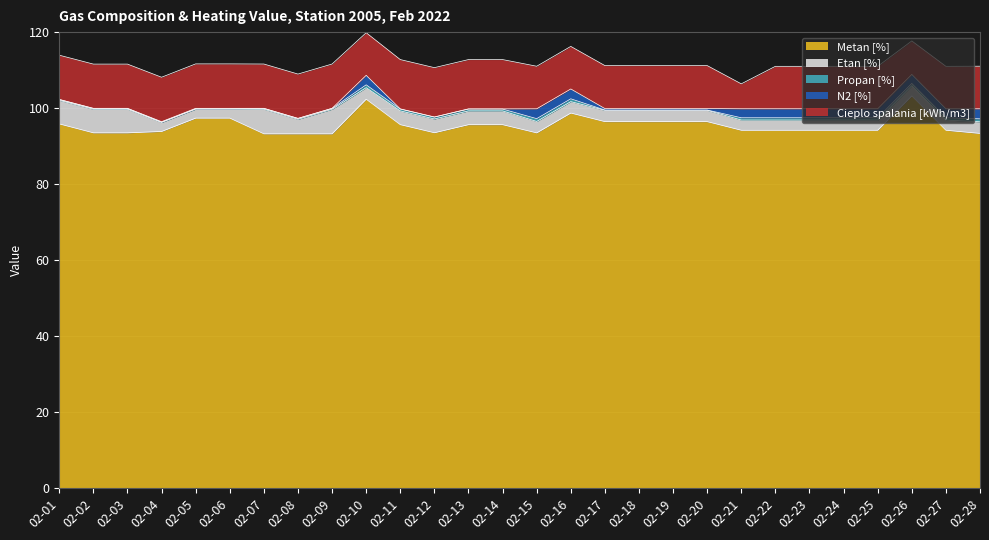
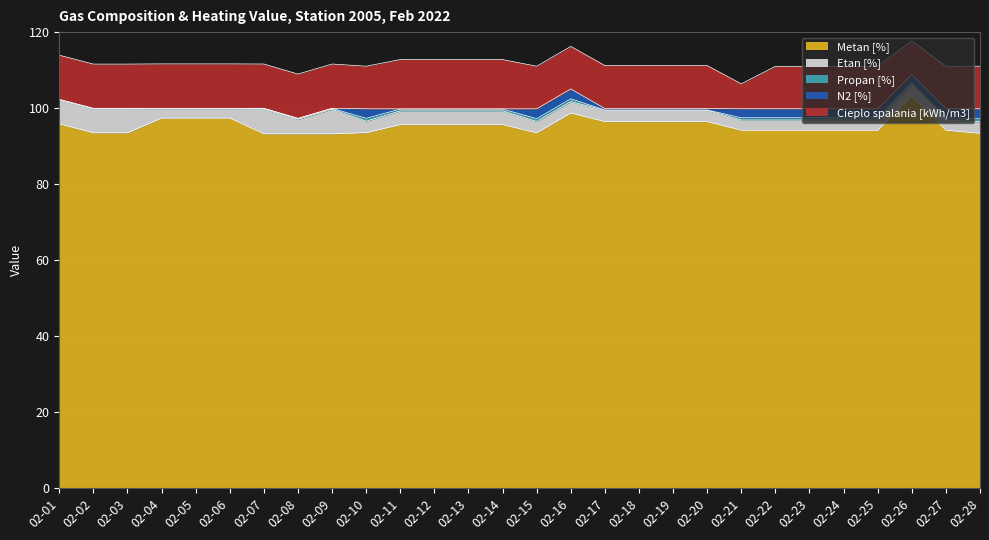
Metan [%], 02-04: 94 -> 97
Metan [%], 02-10: 102 -> 94
Metan [%], 02-12: 94 -> 96
